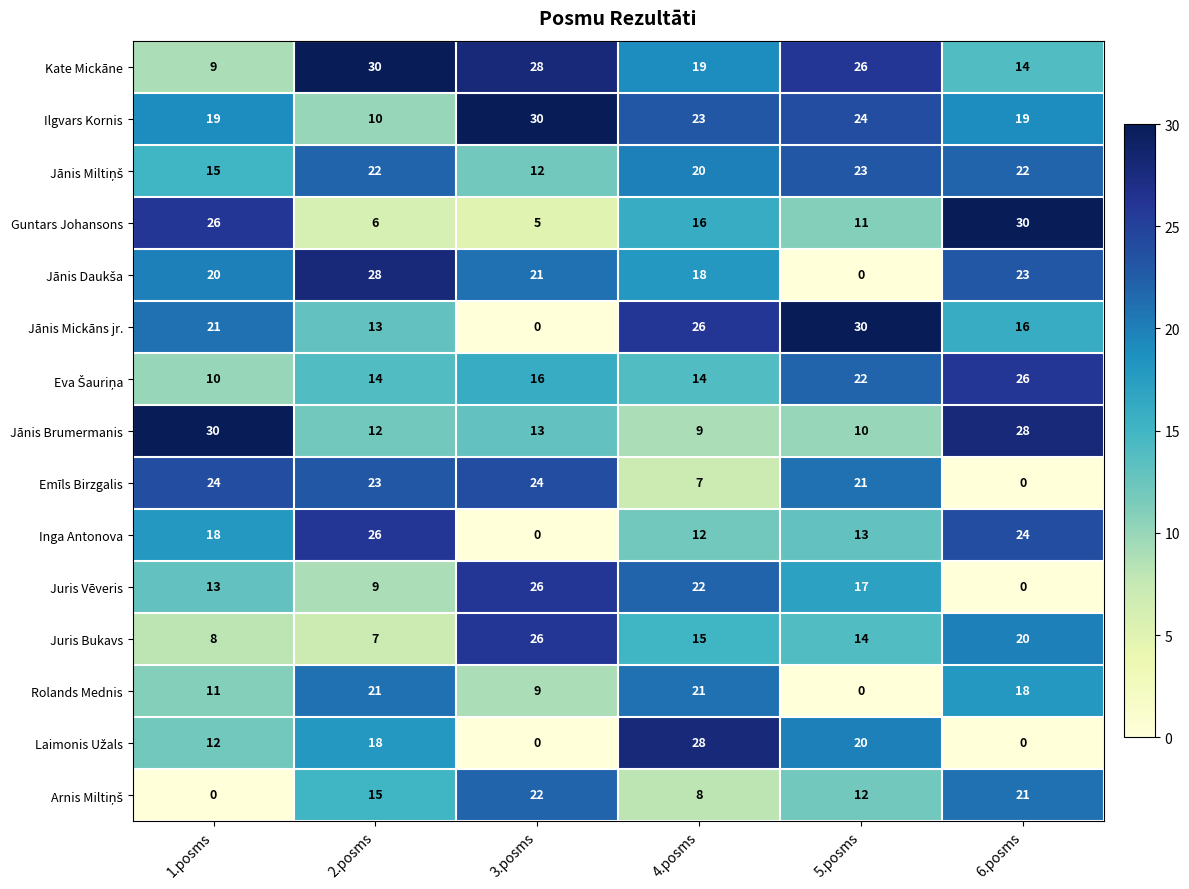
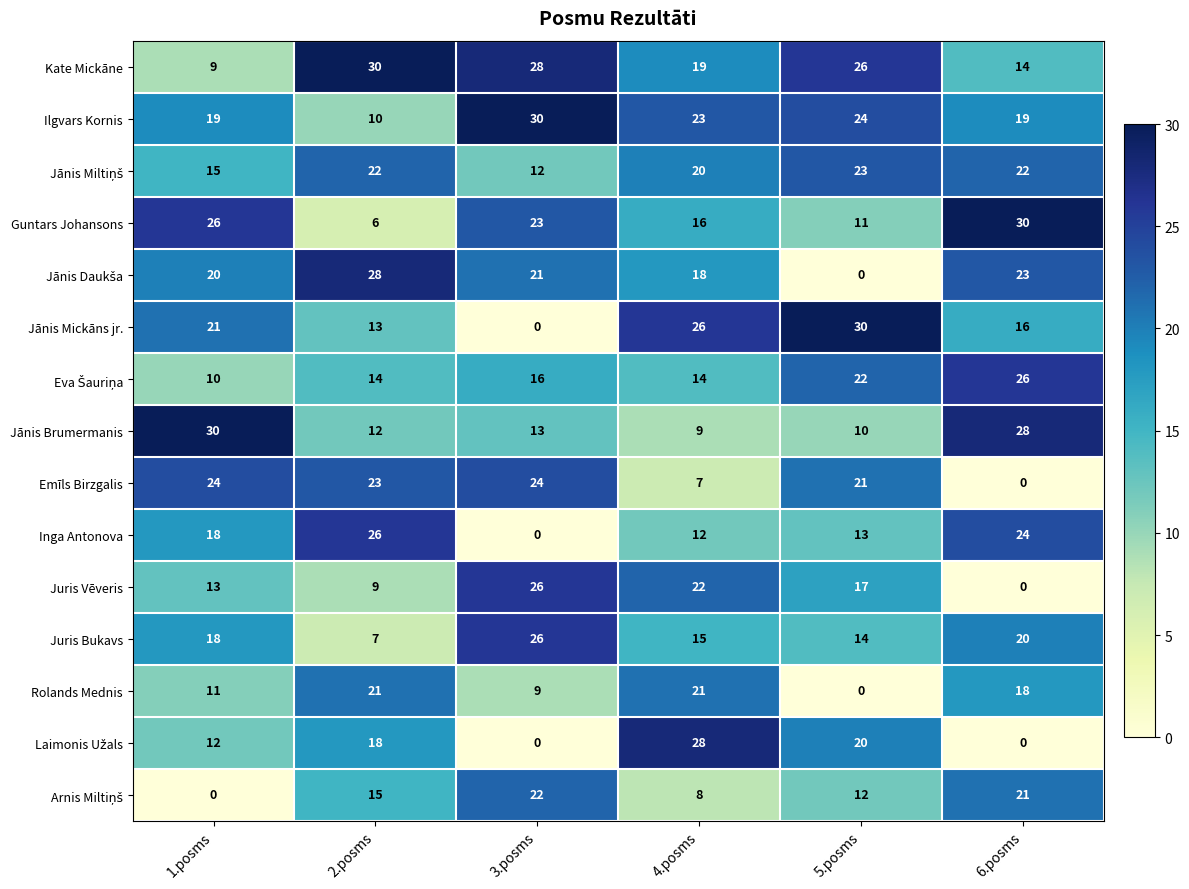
Guntars Johansons, 3.posms: 5 -> 23
Juris Bukavs, 1.posms: 8 -> 18
